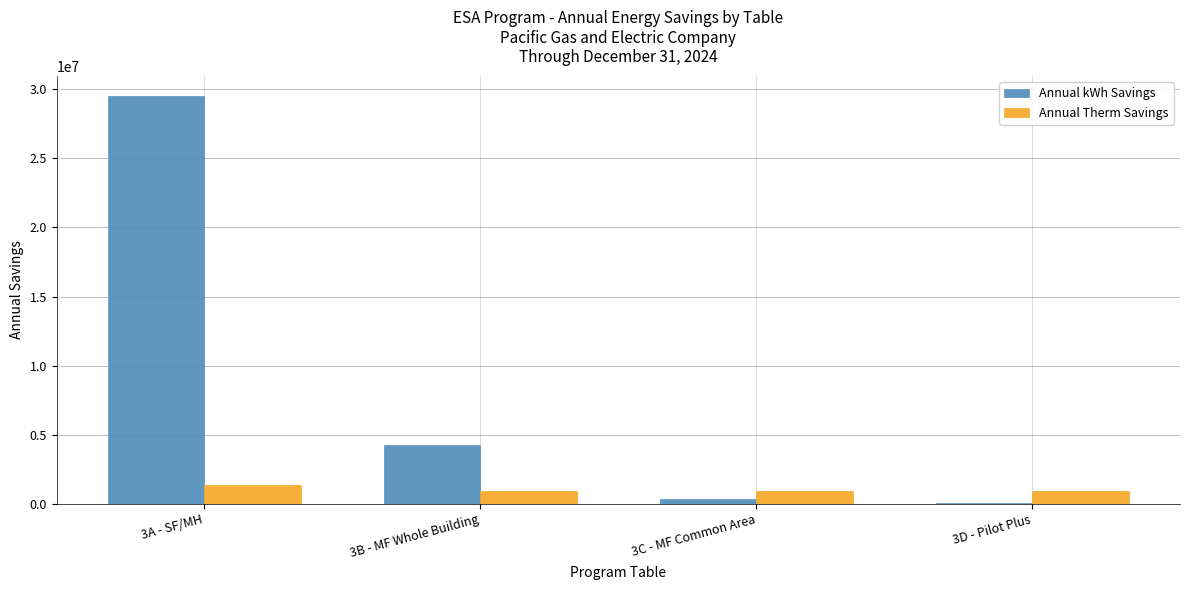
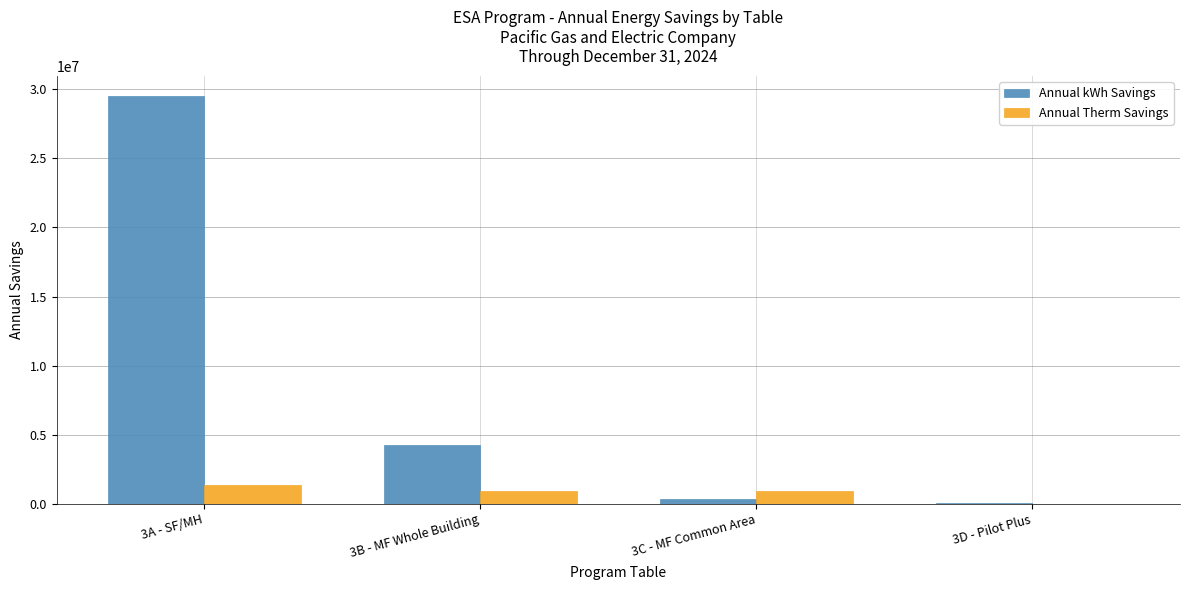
Annual Therm Savings, 3D - Pilot Plus: 900000 -> 0
